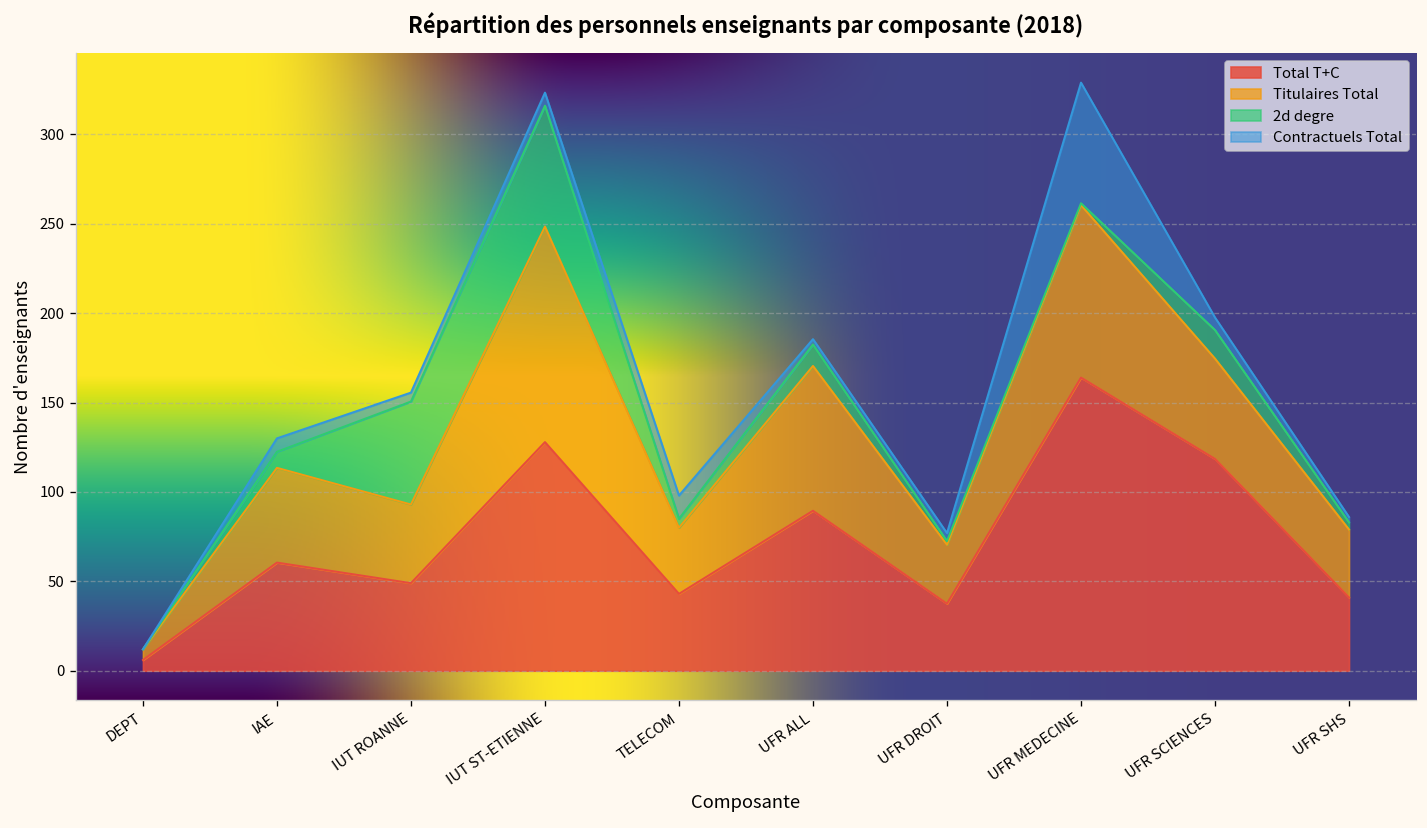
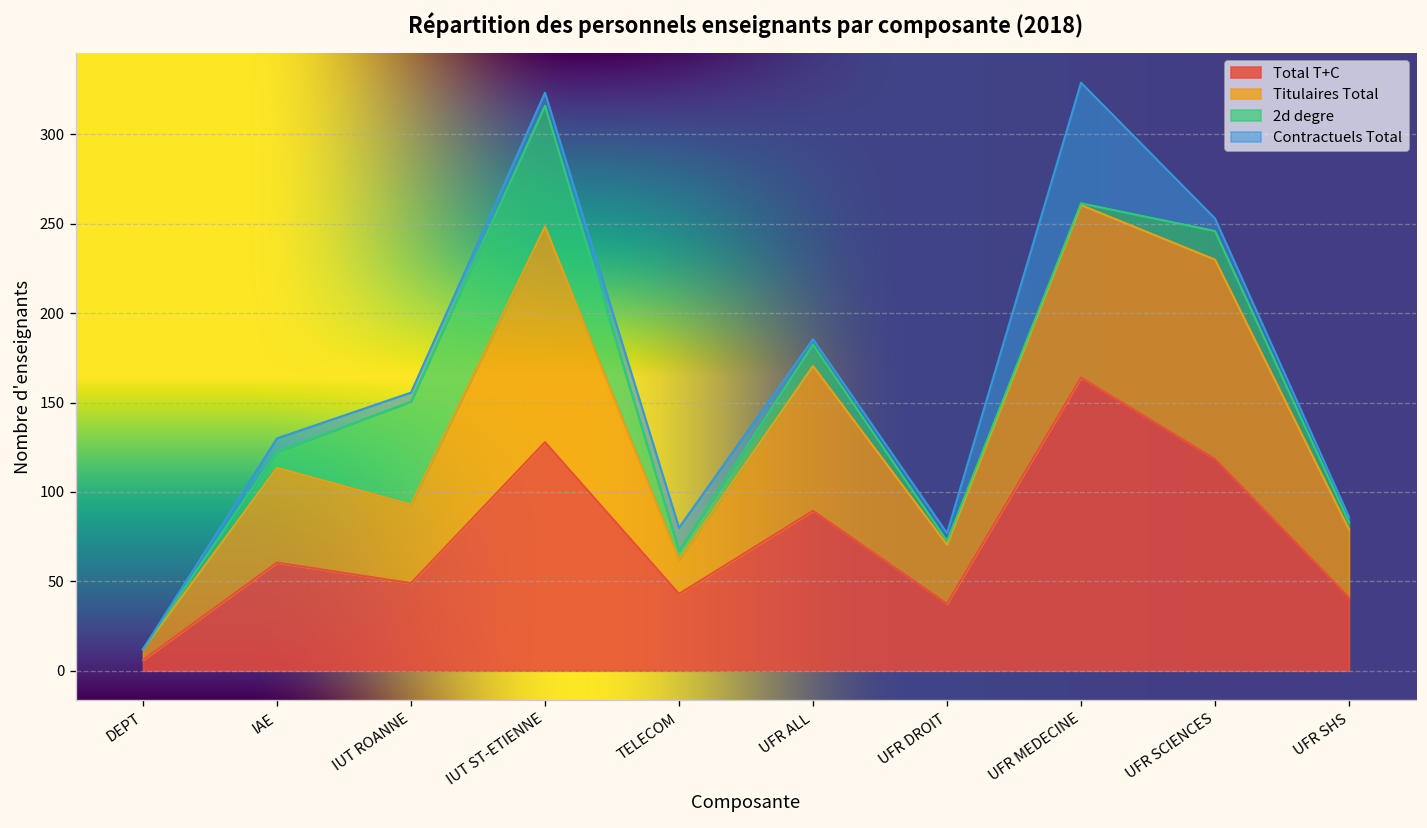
Titulaires Total, TELECOM: 37 -> 19
Titulaires Total, UFR SCIENCES: 56 -> 112
